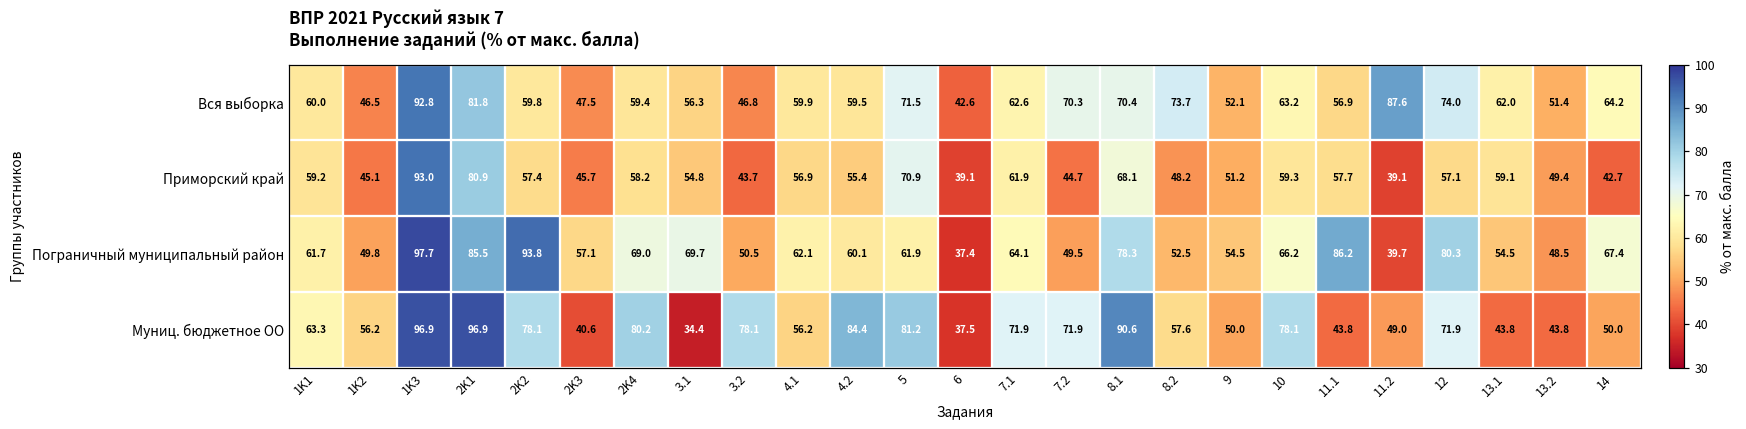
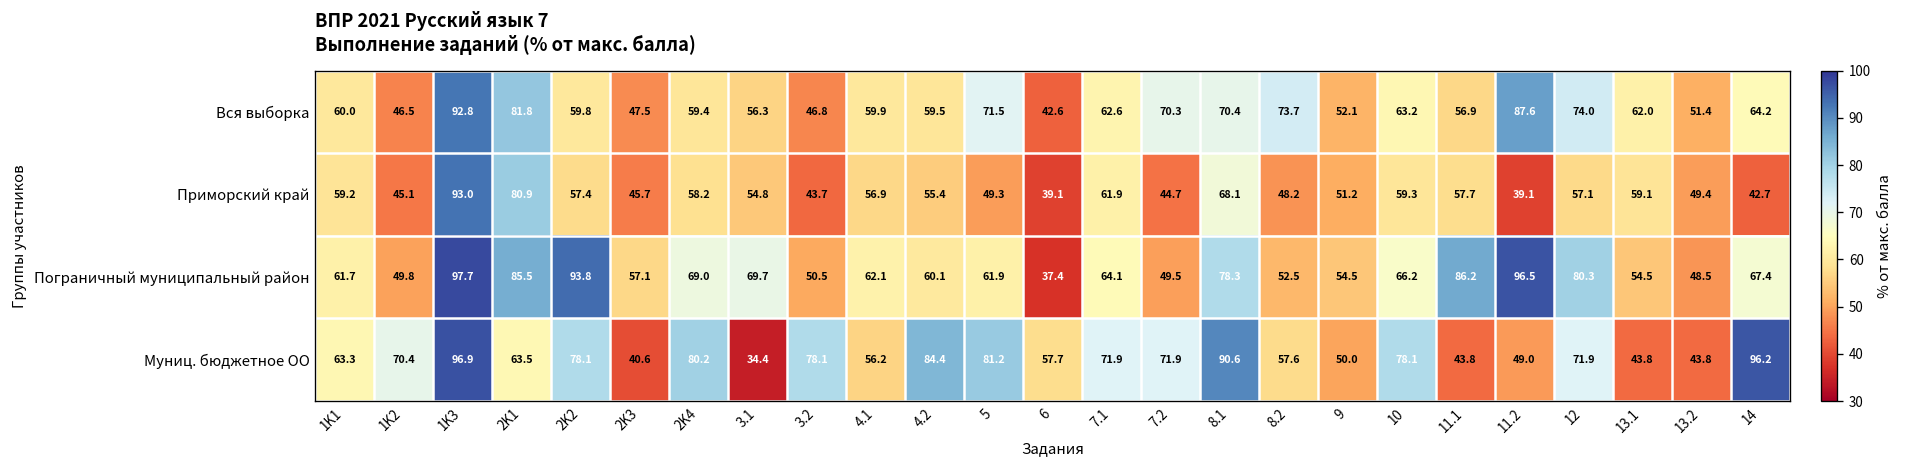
Приморский край, 5: 70.9 -> 49.3
Пограничный муниципальный район, 11.2: 39.7 -> 96.5
Муниц. бюджетное ОО, 1K2: 56.2 -> 70.4
Муниц. бюджетное ОО, 2K1: 96.9 -> 63.5
Муниц. бюджетное ОО, 6: 37.5 -> 57.7
Муниц. бюджетное ОО, 14: 50.0 -> 96.2
